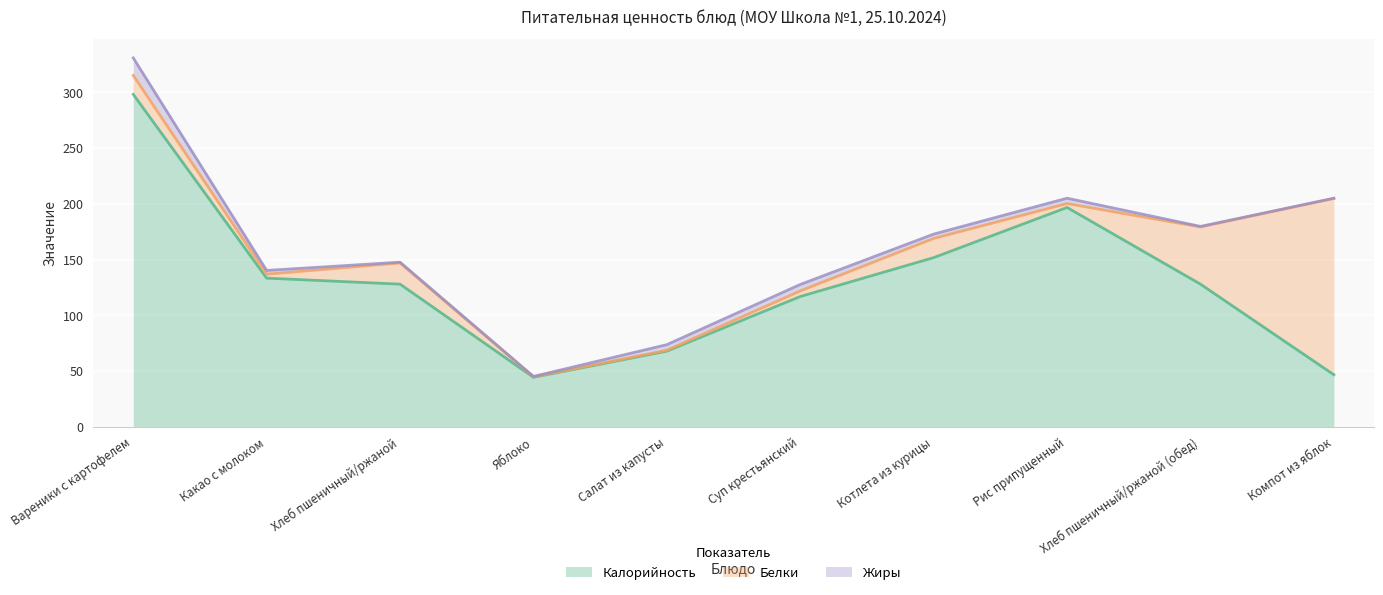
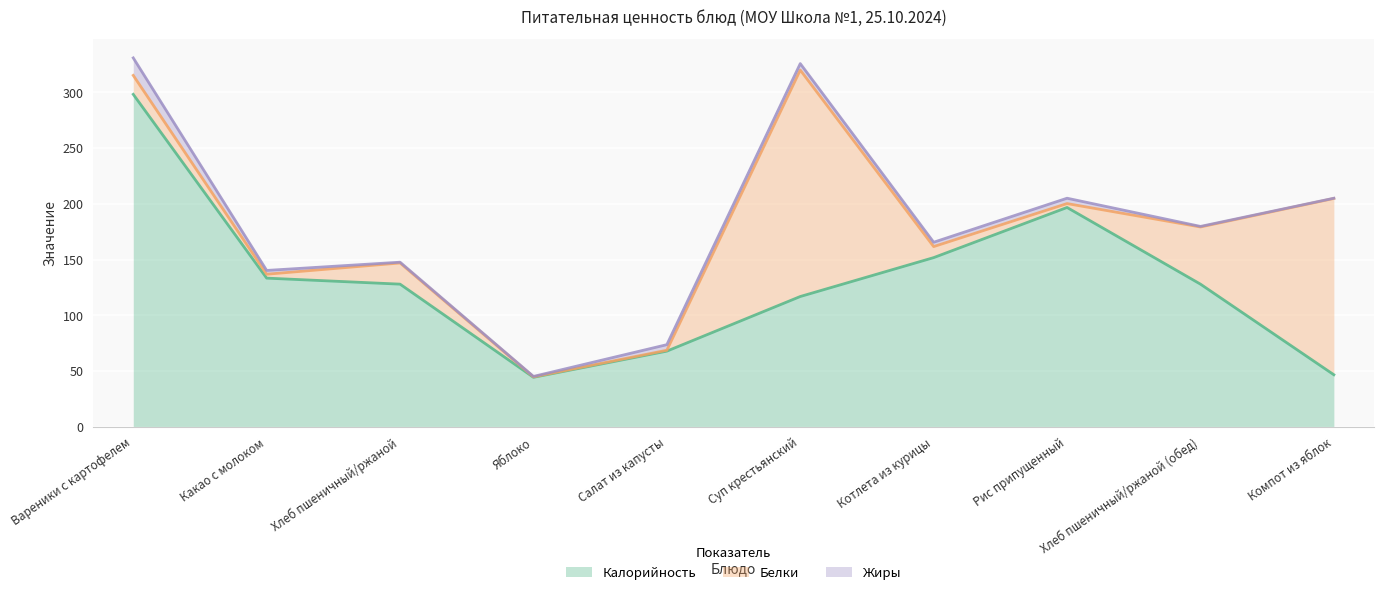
Белки, Суп крестьянский: 5 -> 203
Белки, Котлета из курицы: 17 -> 10
